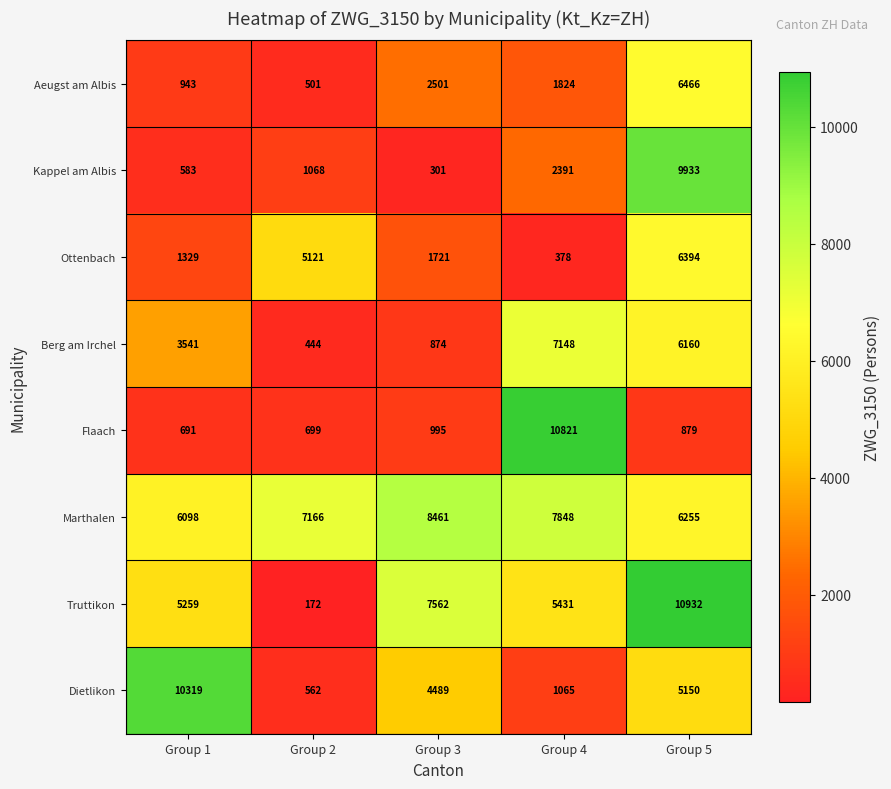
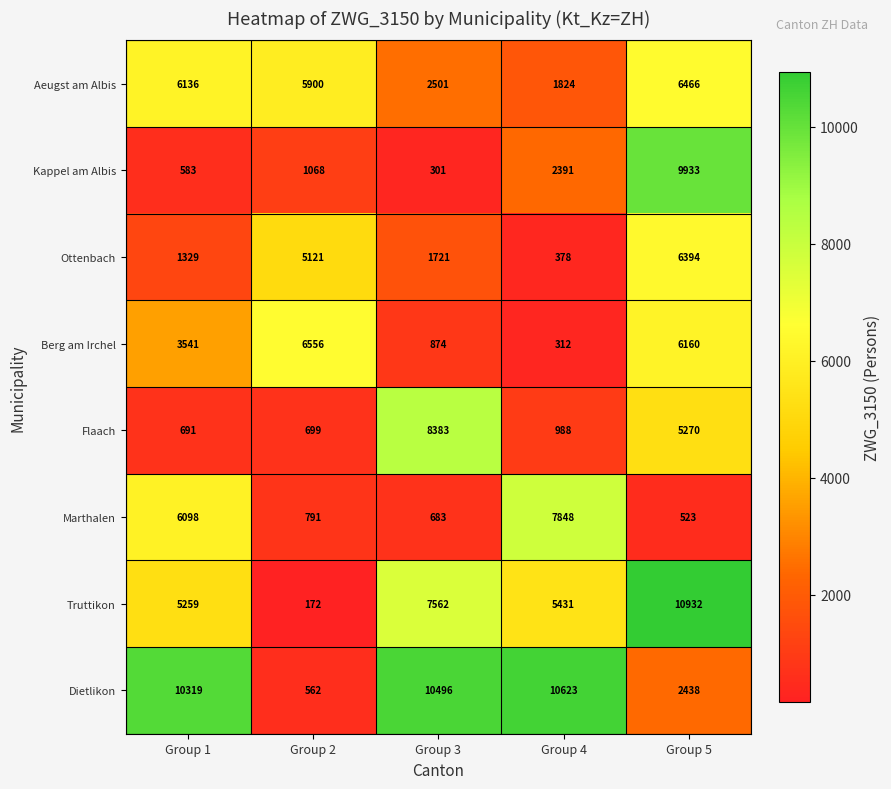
Aeugst am Albis, Group 1: 943 -> 6136
Aeugst am Albis, Group 2: 501 -> 5900
Berg am Irchel, Group 2: 444 -> 6556
Berg am Irchel, Group 4: 7148 -> 312
Flaach, Group 3: 995 -> 8383
Flaach, Group 4: 10821 -> 988
Flaach, Group 5: 879 -> 5270
Marthalen, Group 2: 7166 -> 791
Marthalen, Group 3: 8461 -> 683
Marthalen, Group 5: 6255 -> 523
Dietlikon, Group 3: 4489 -> 10496
Dietlikon, Group 4: 1065 -> 10623
Dietlikon, Group 5: 5150 -> 2438
